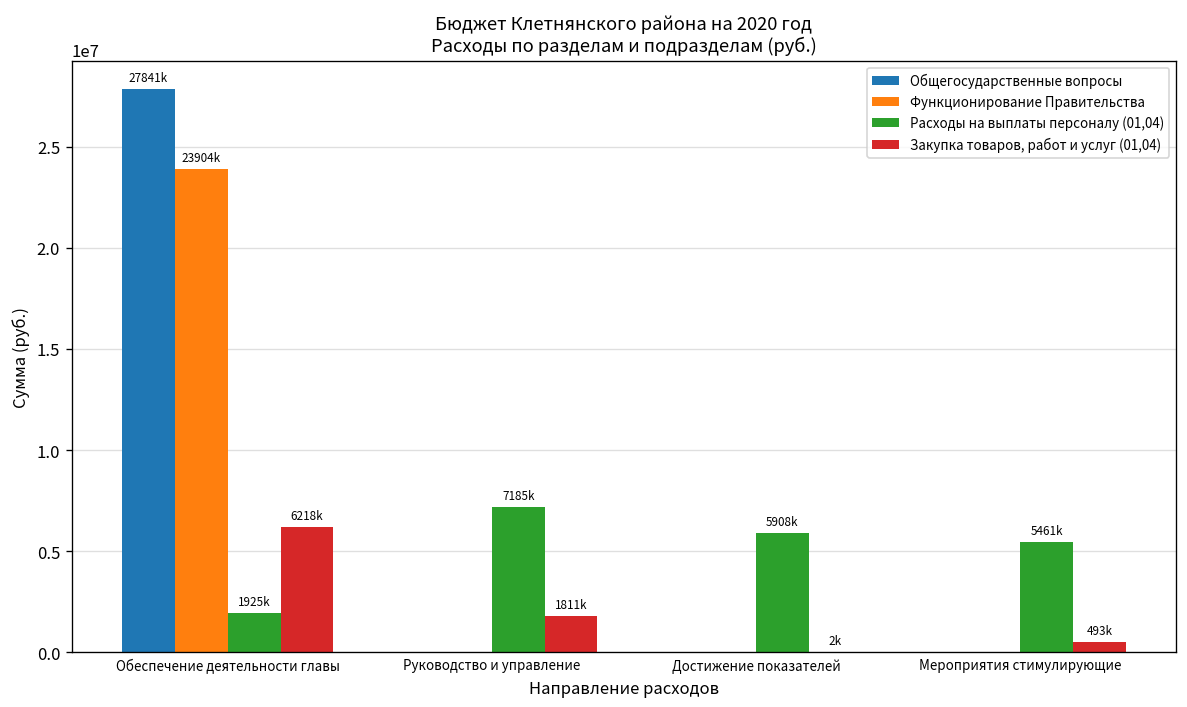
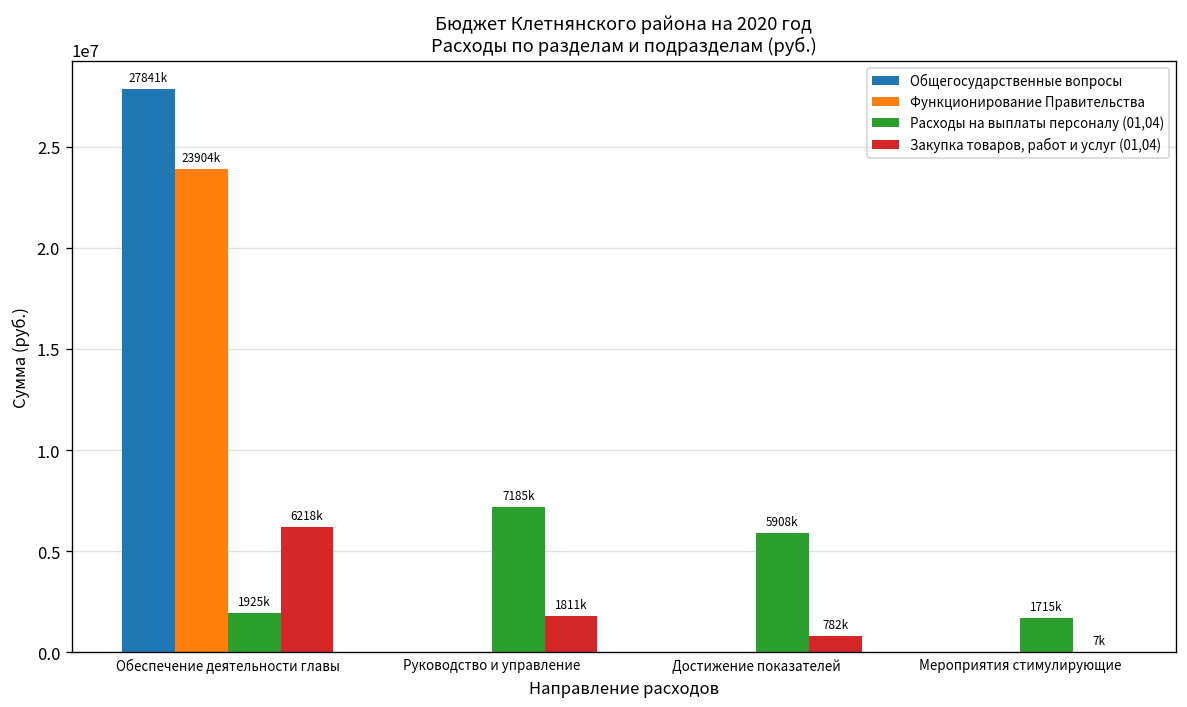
Закупка товаров, работ и услуг (01,04), Достижение показателей: 2k -> 782k
Расходы на выплаты персоналу (01,04), Мероприятия стимулирующие: 5461k -> 1715k
Закупка товаров, работ и услуг (01,04), Мероприятия стимулирующие: 493k -> 7k
